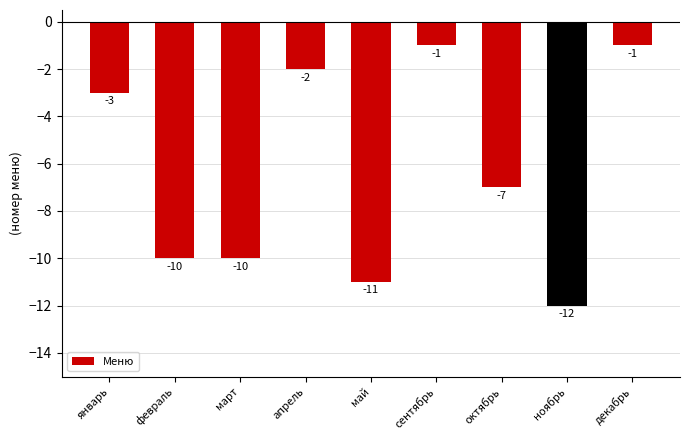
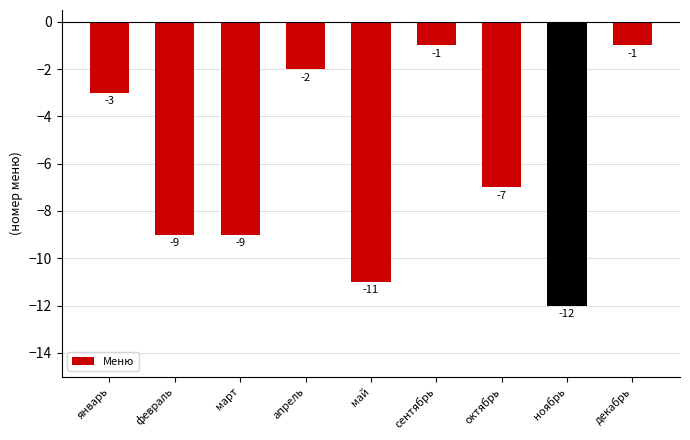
февраль: -10 -> -9
март: -10 -> -9
